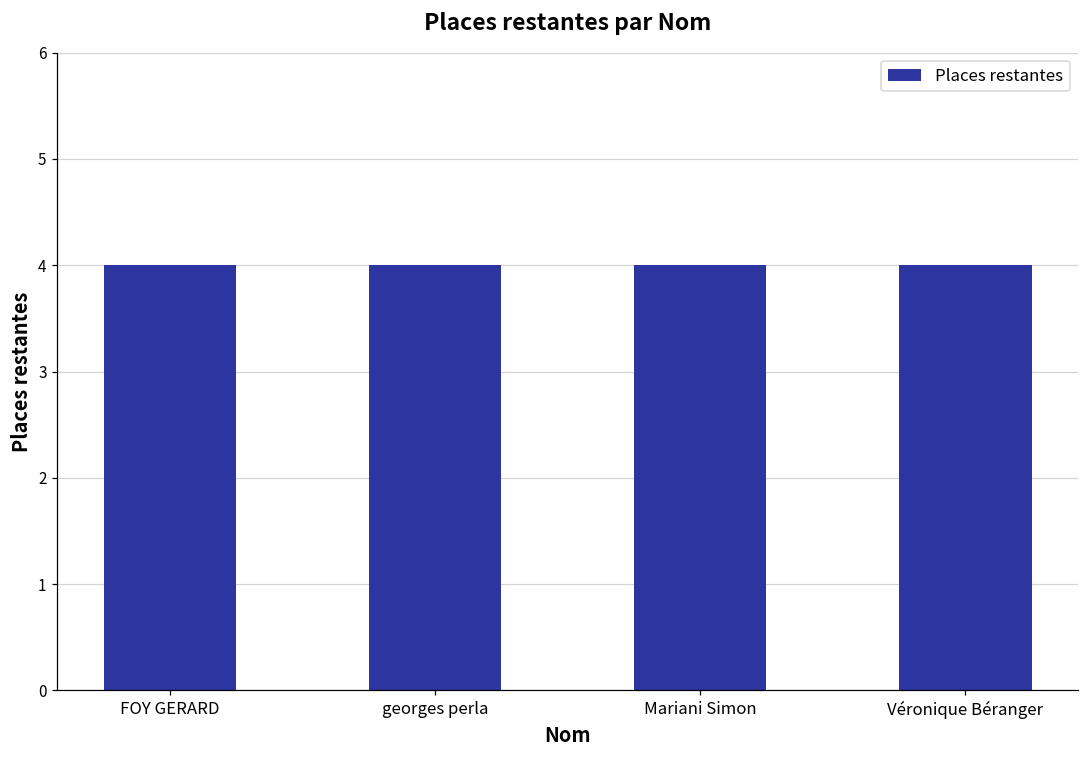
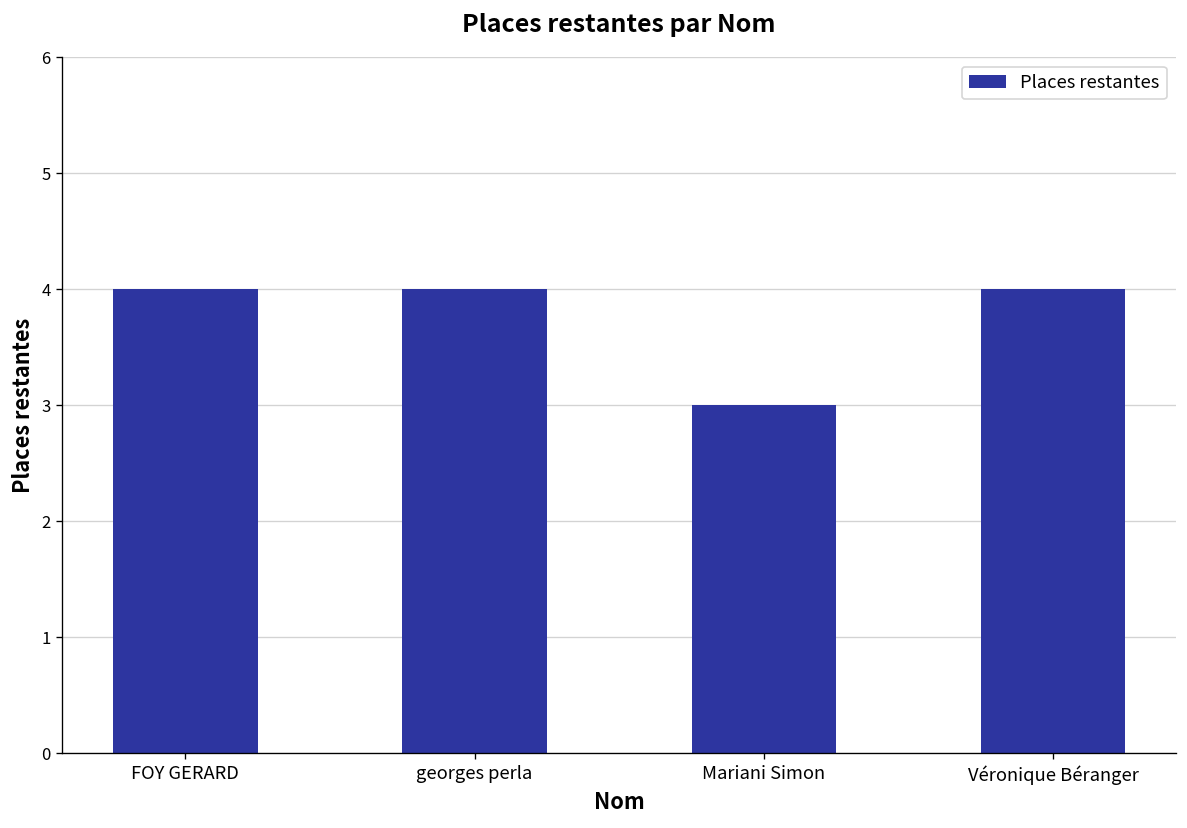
Mariani Simon: 4 -> 3
